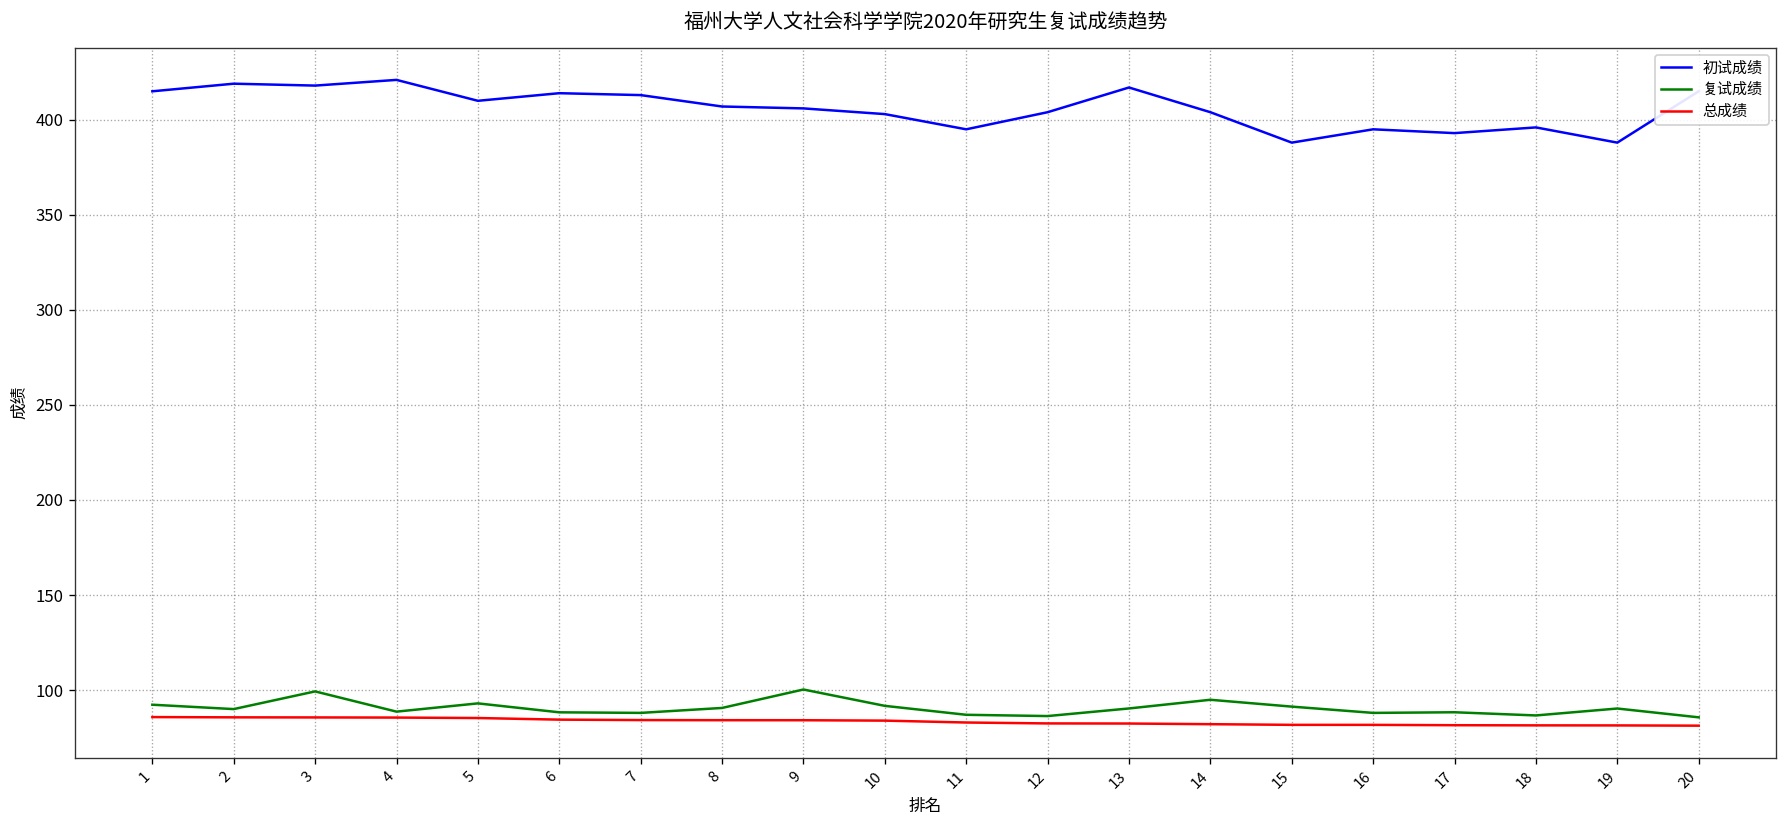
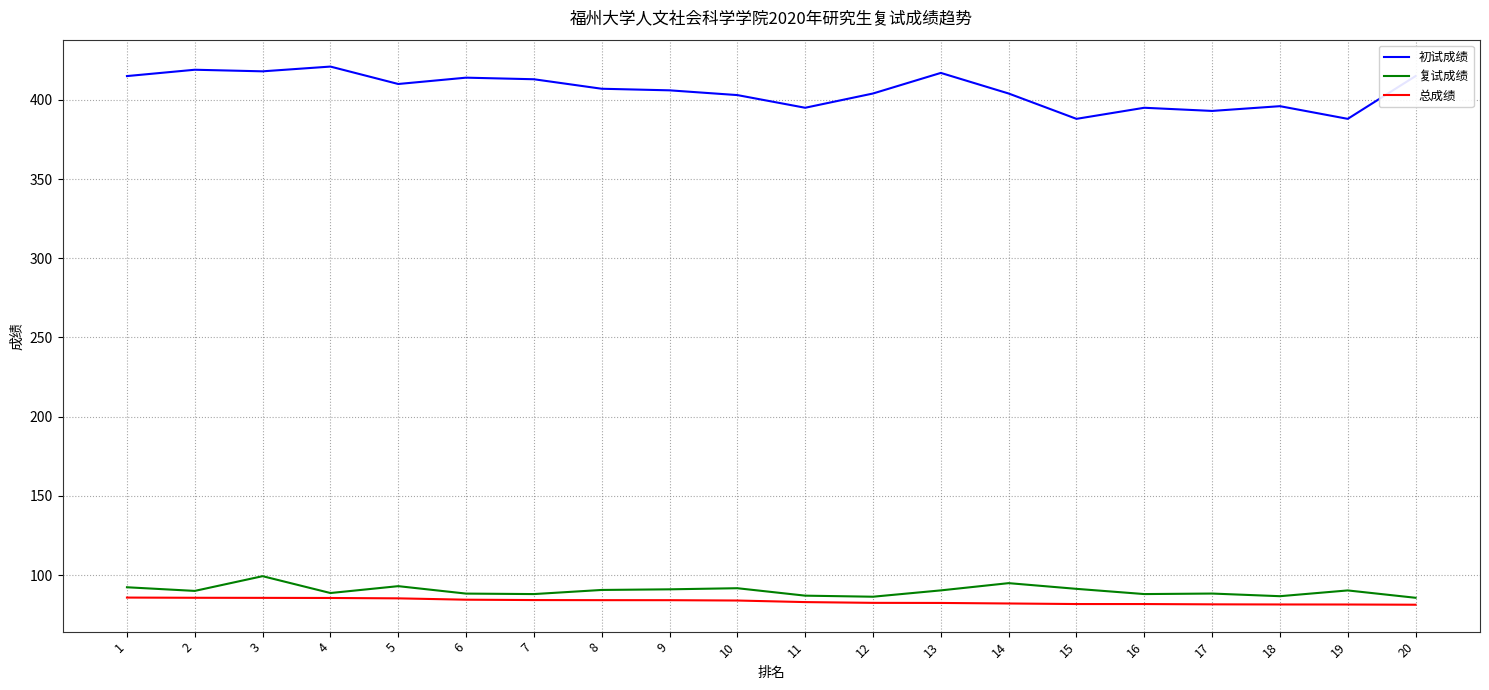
复试成绩, 9: 100 -> 91
